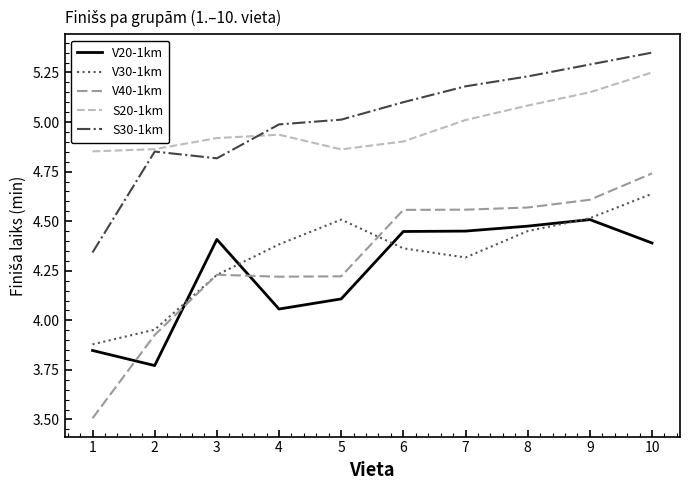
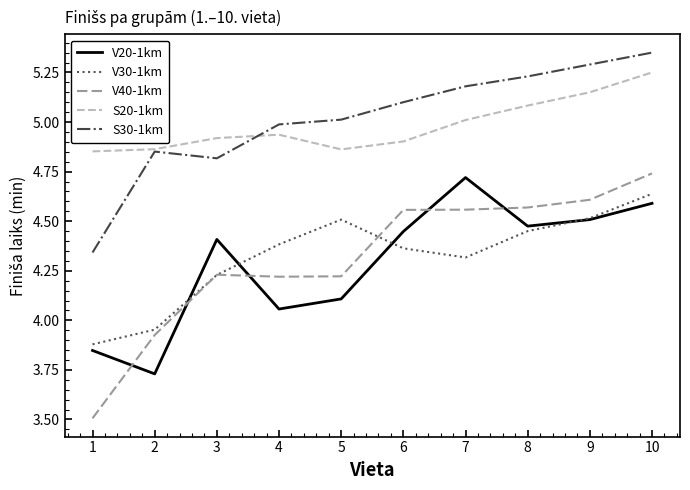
V20-1km, 2: 3.77 -> 3.73
V20-1km, 7: 4.45 -> 4.72
V20-1km, 10: 4.39 -> 4.59
